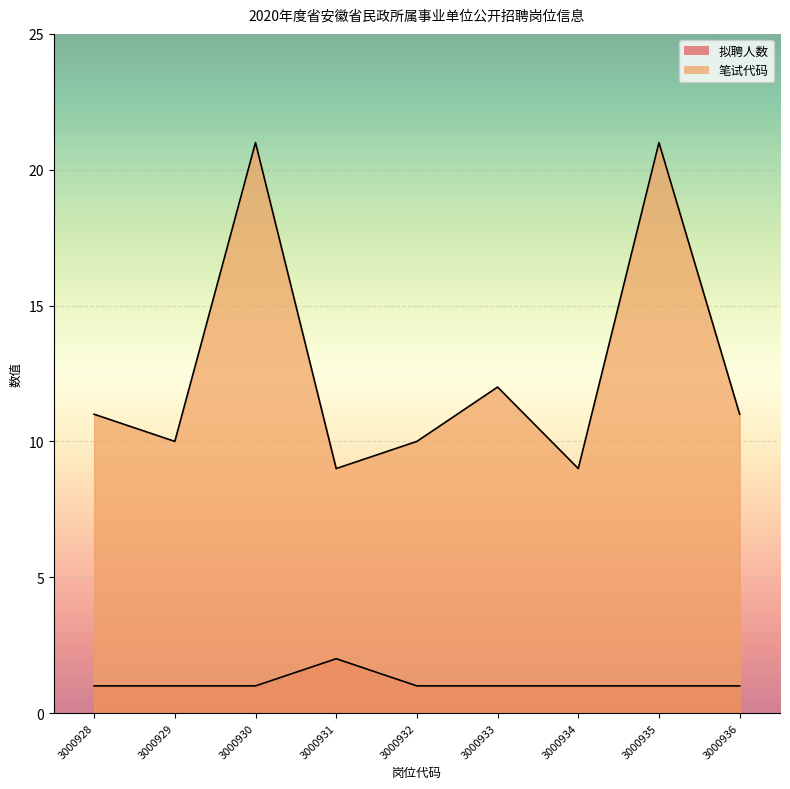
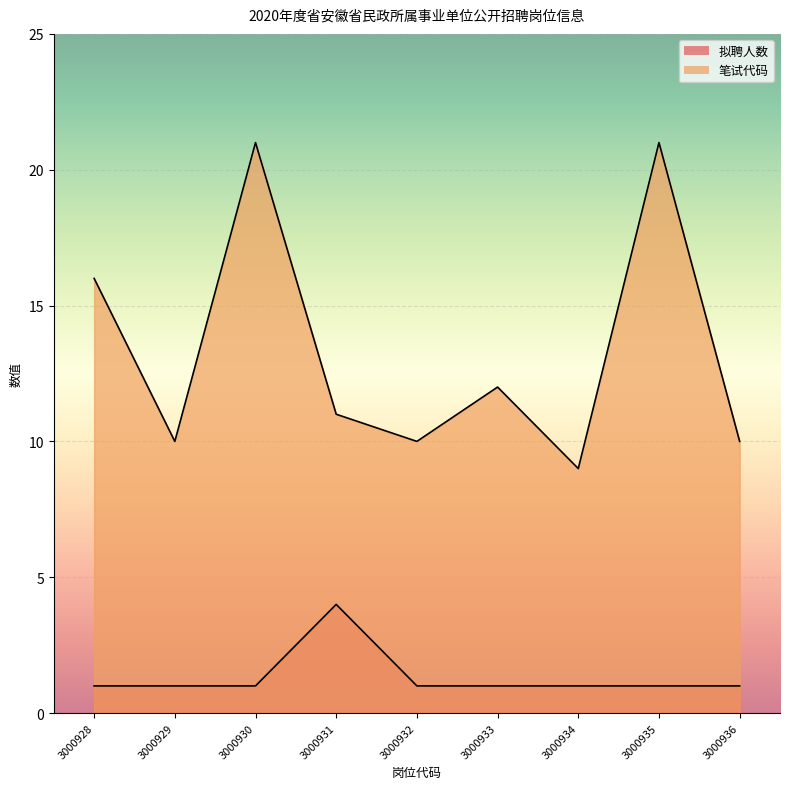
笔试代码, 3000928: 11 -> 16
拟聘人数, 3000931: 2 -> 4
笔试代码, 3000931: 9 -> 11
笔试代码, 3000936: 11 -> 10
